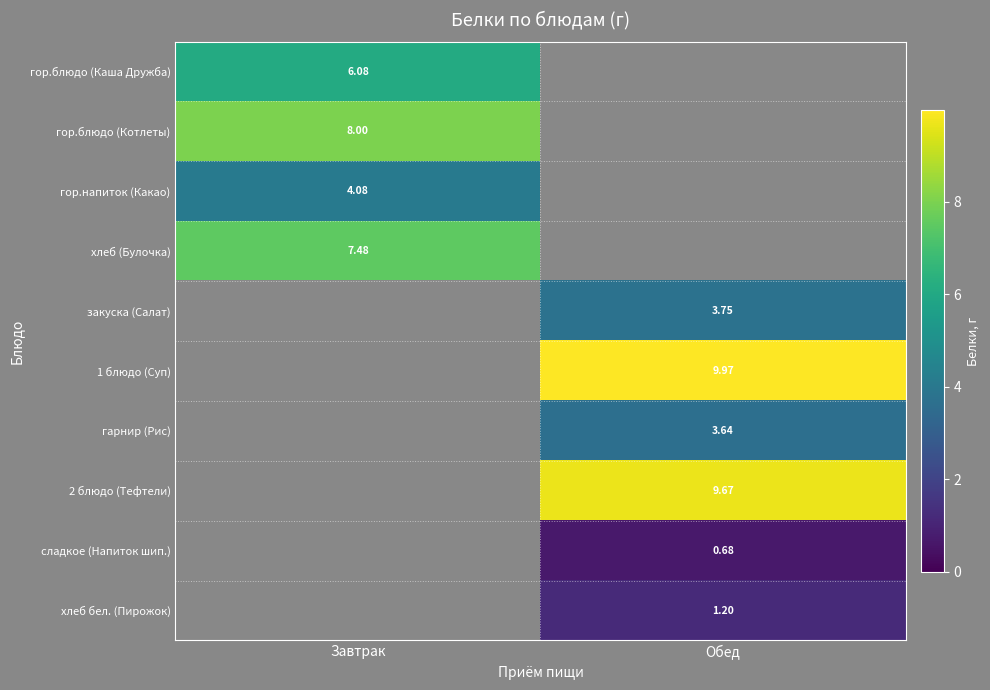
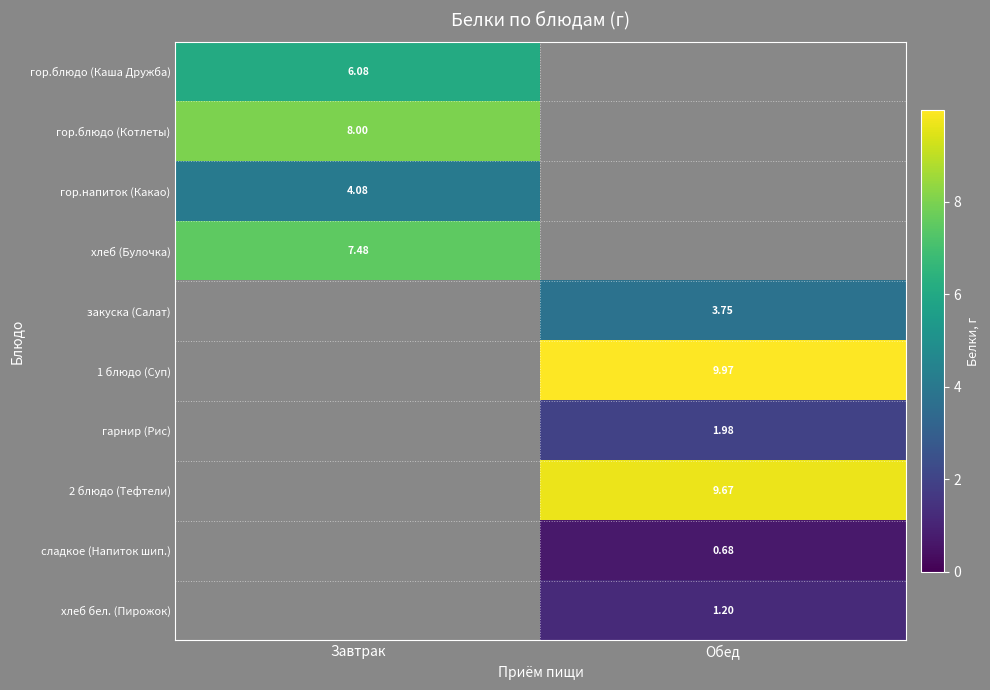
гарнир (Рис), Обед: 3.64 -> 1.98
